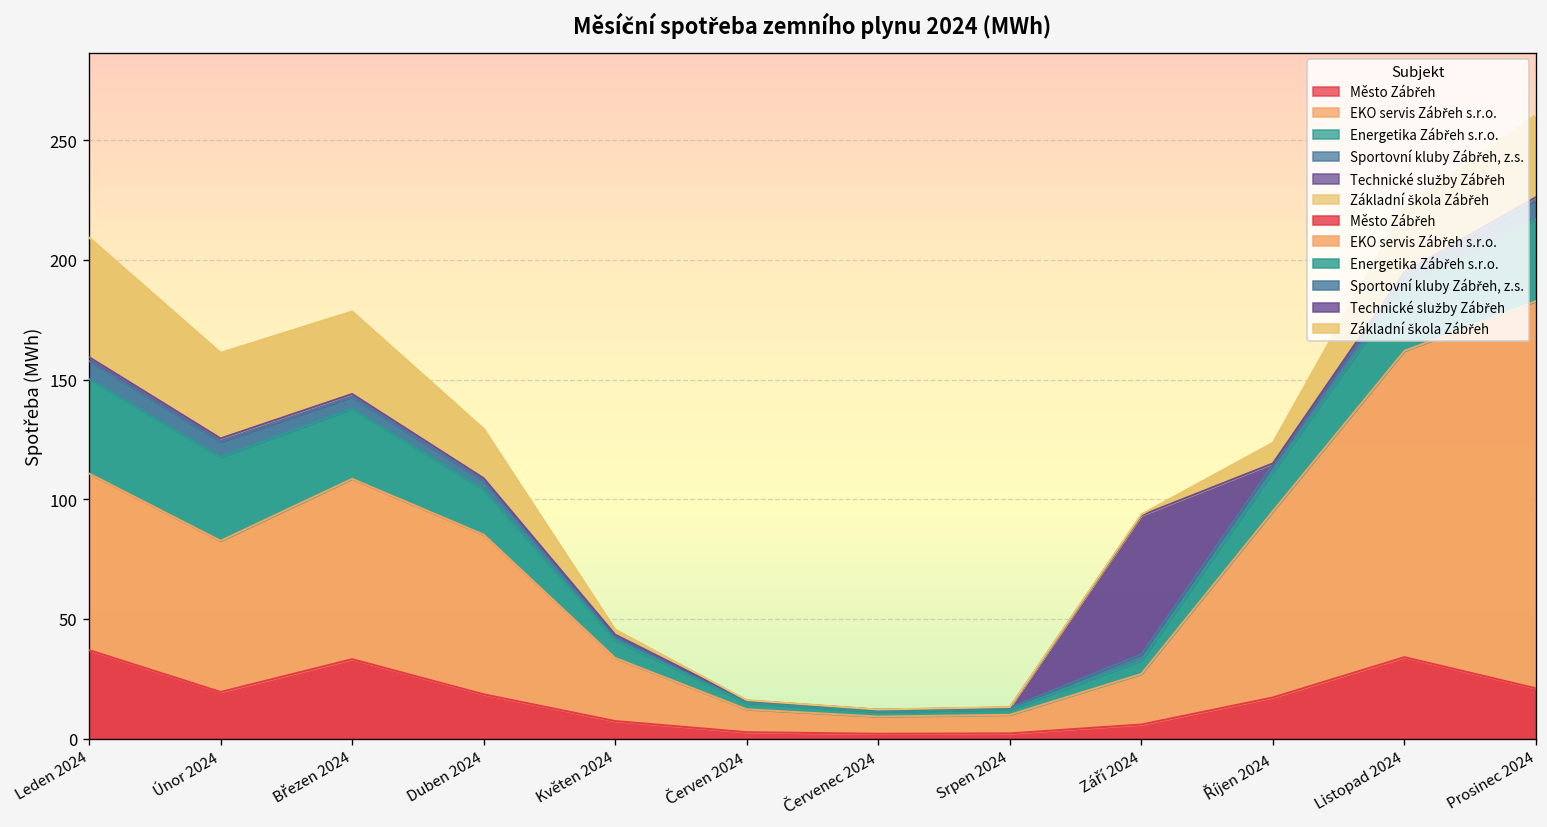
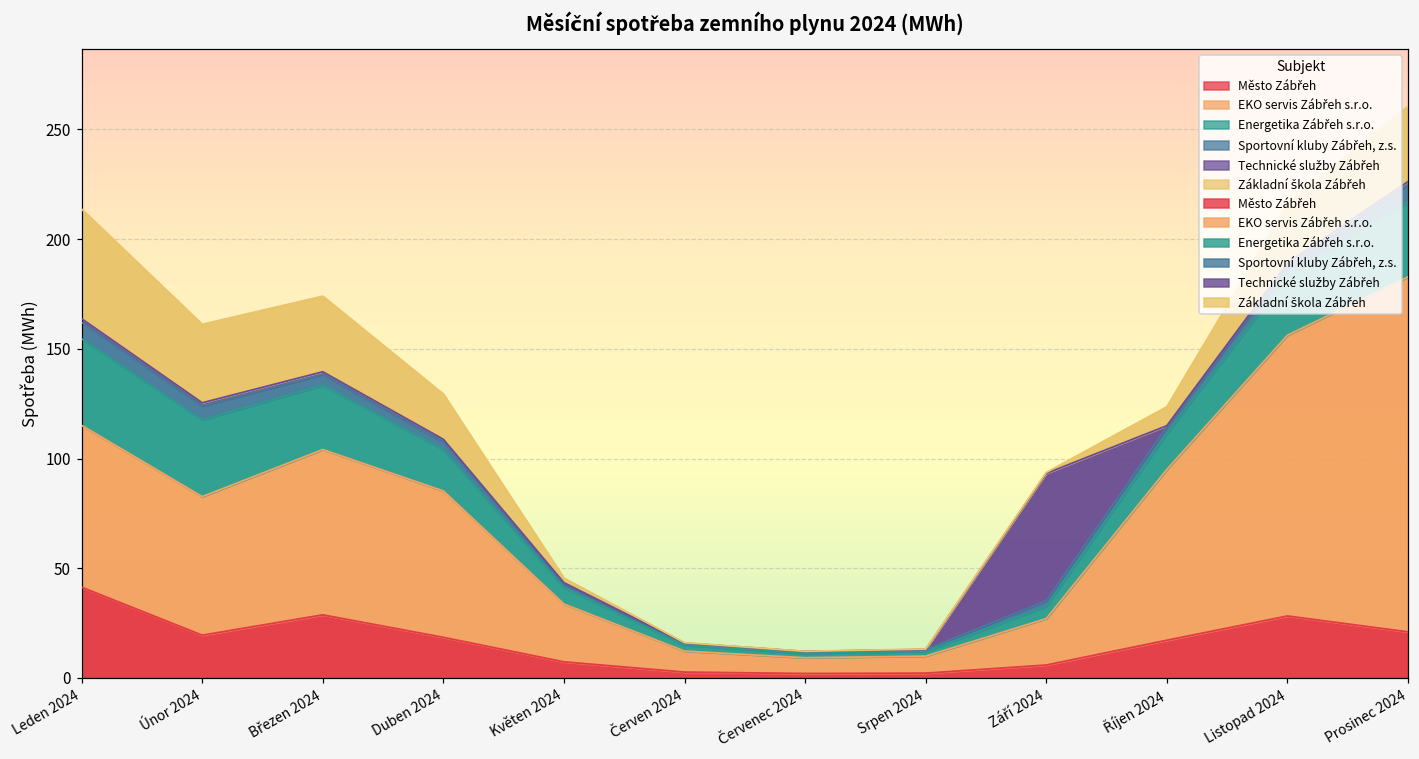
Město Zábřeh, Leden 2024: 37 -> 41
Město Zábřeh, Březen 2024: 33 -> 29
Město Zábřeh, Listopad 2024: 34 -> 28
